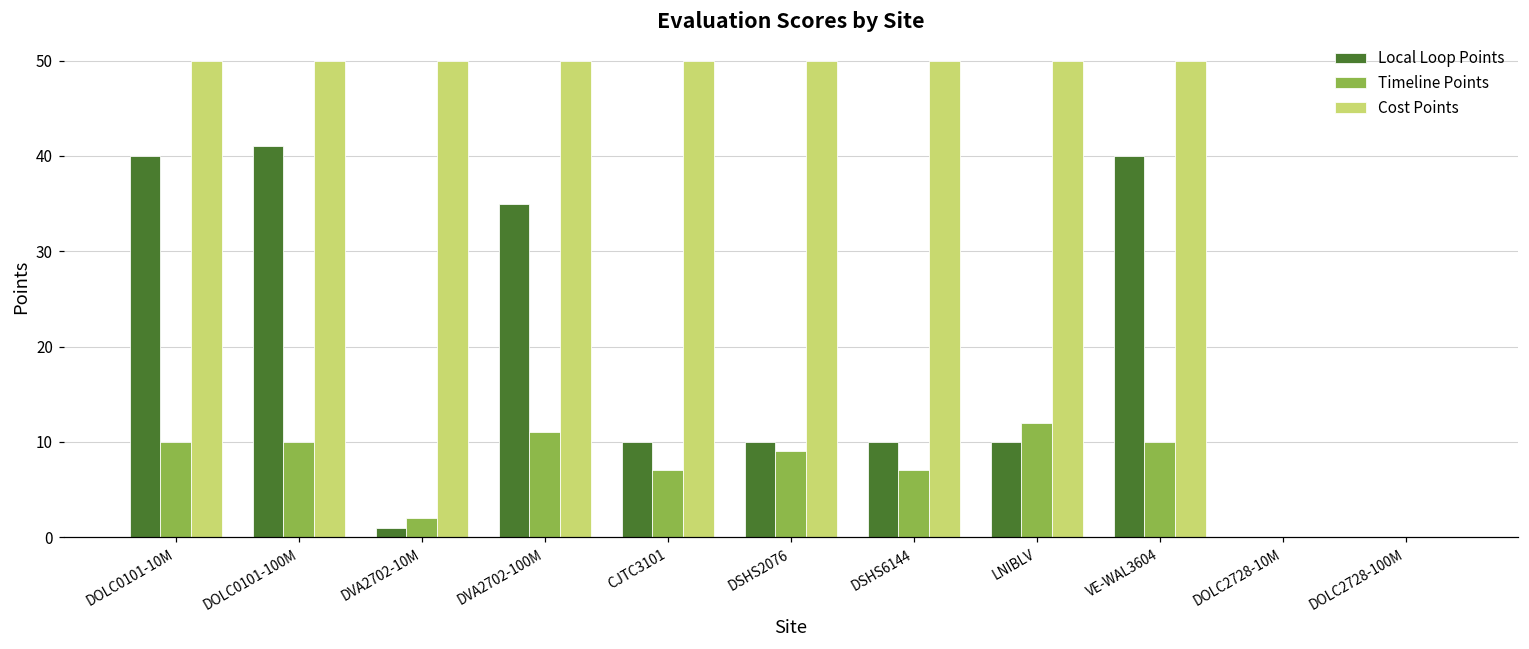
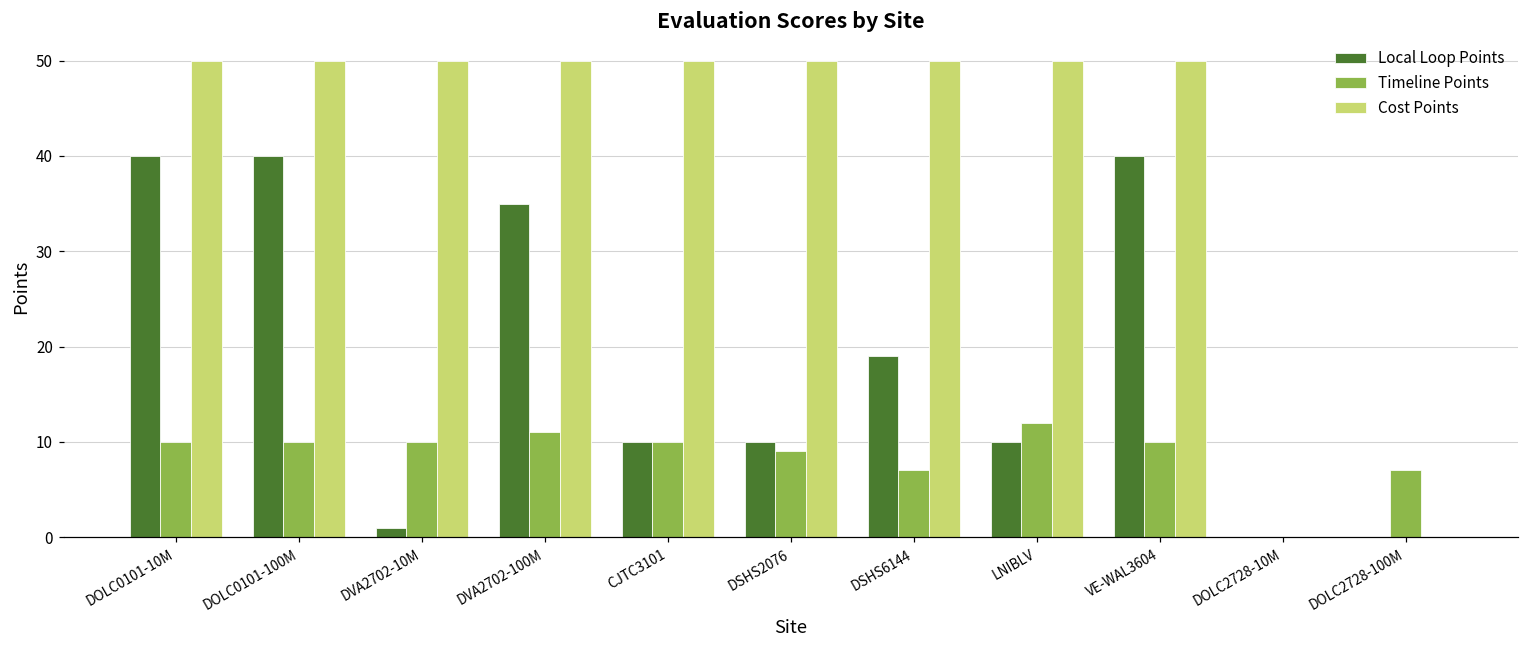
Local Loop Points, DOLC0101-100M: 41 -> 40
Timeline Points, DVA2702-10M: 2 -> 10
Timeline Points, CJTC3101: 7 -> 10
Local Loop Points, DSHS6144: 10 -> 19
Timeline Points, DOLC2728-100M: 0 -> 7
